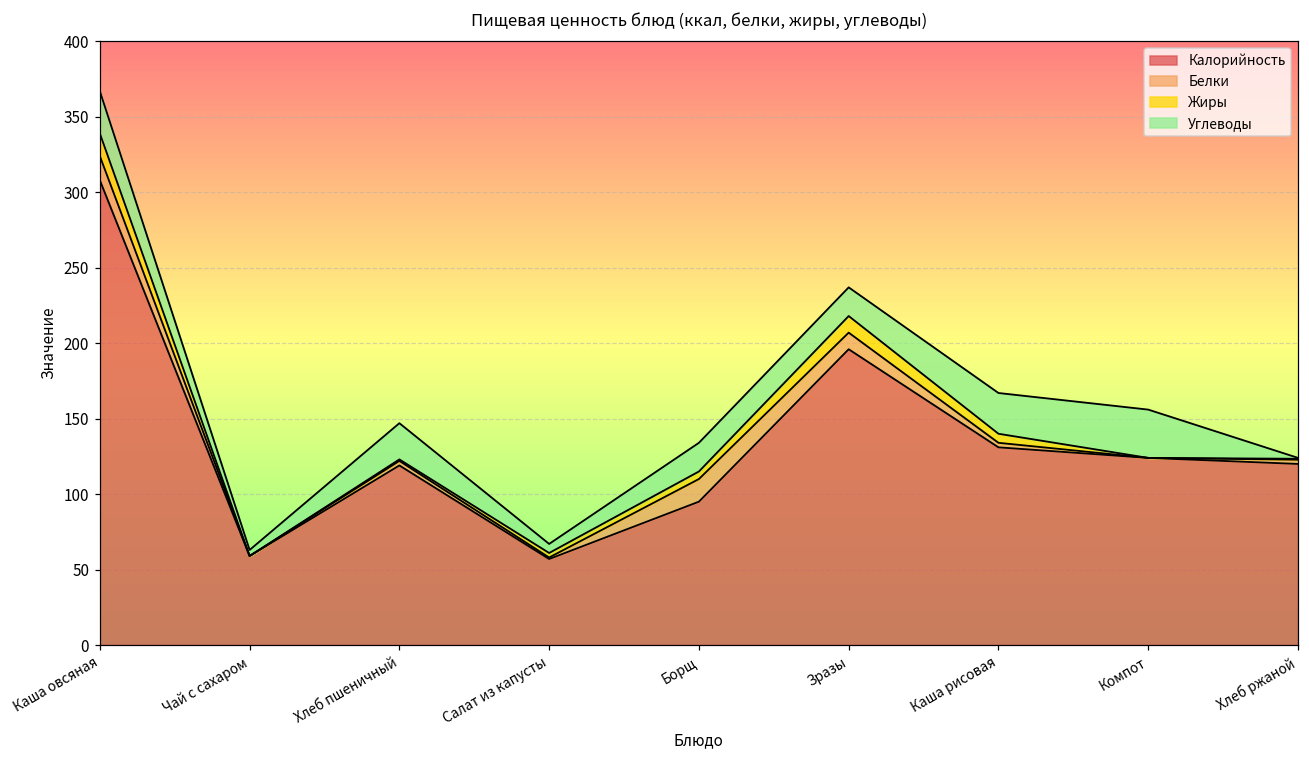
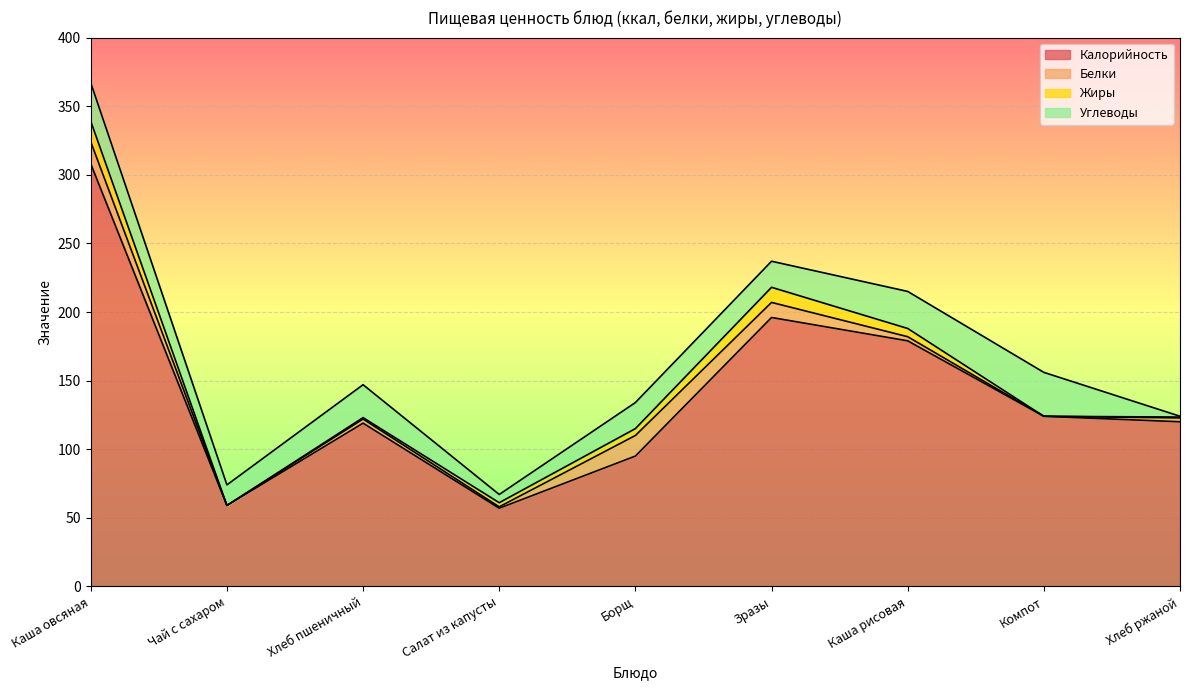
Углеводы, Чай с сахаром: 4 -> 15
Калорийность, Каша рисовая: 131 -> 179
